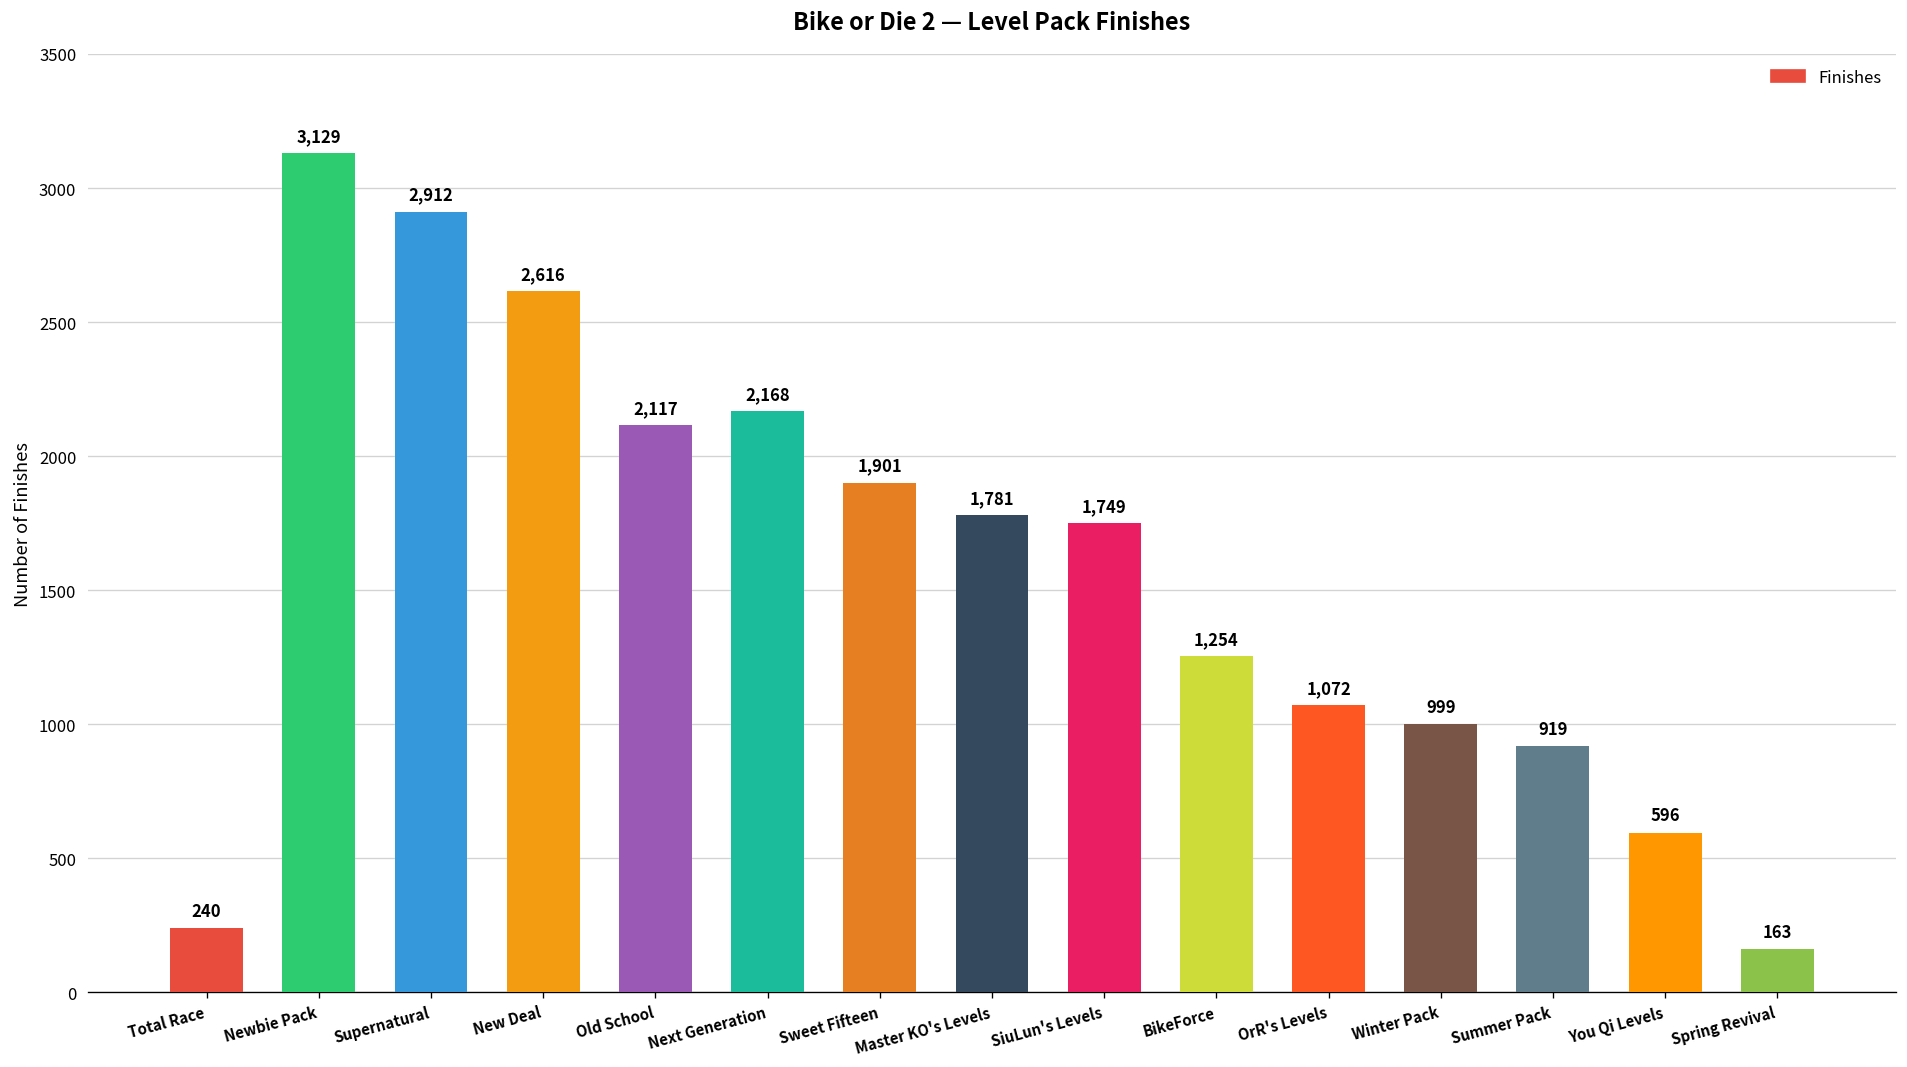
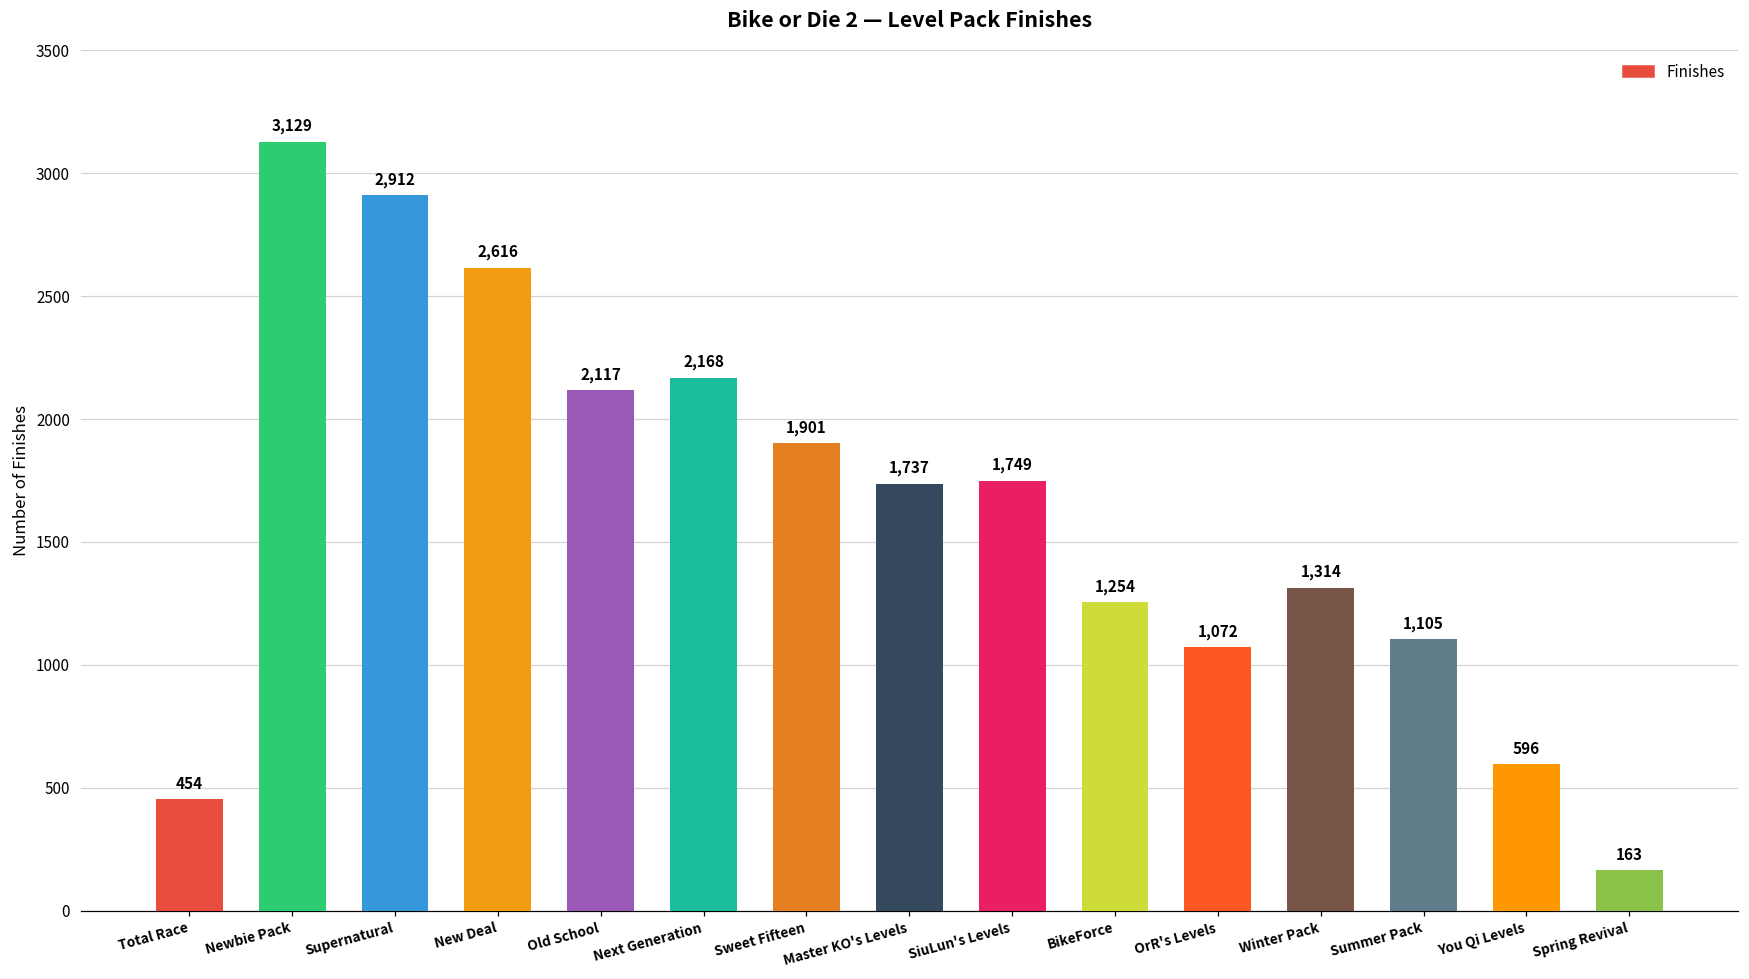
Total Race: 240 -> 454
Master KO's Levels: 1,781 -> 1,737
Winter Pack: 999 -> 1,314
Summer Pack: 919 -> 1,105
